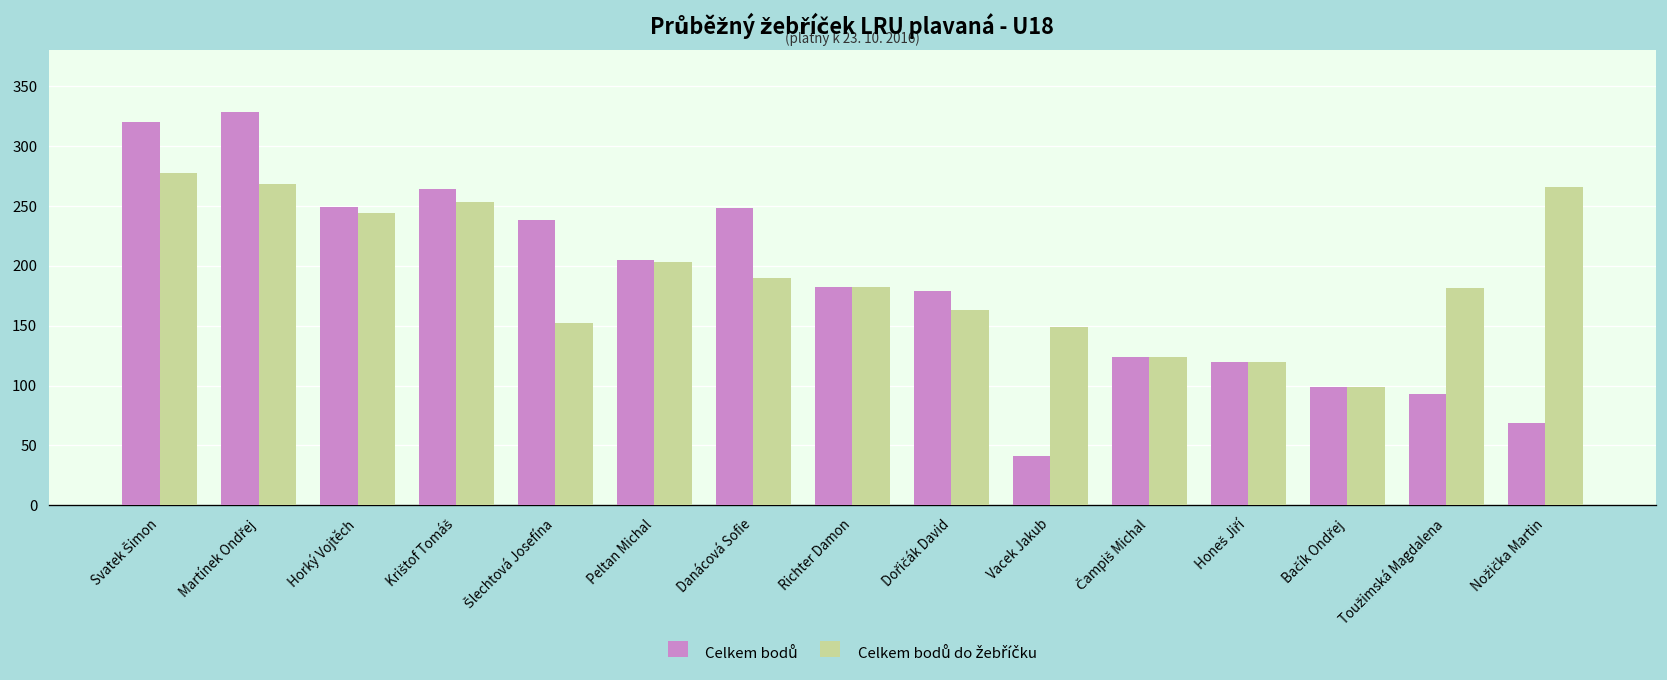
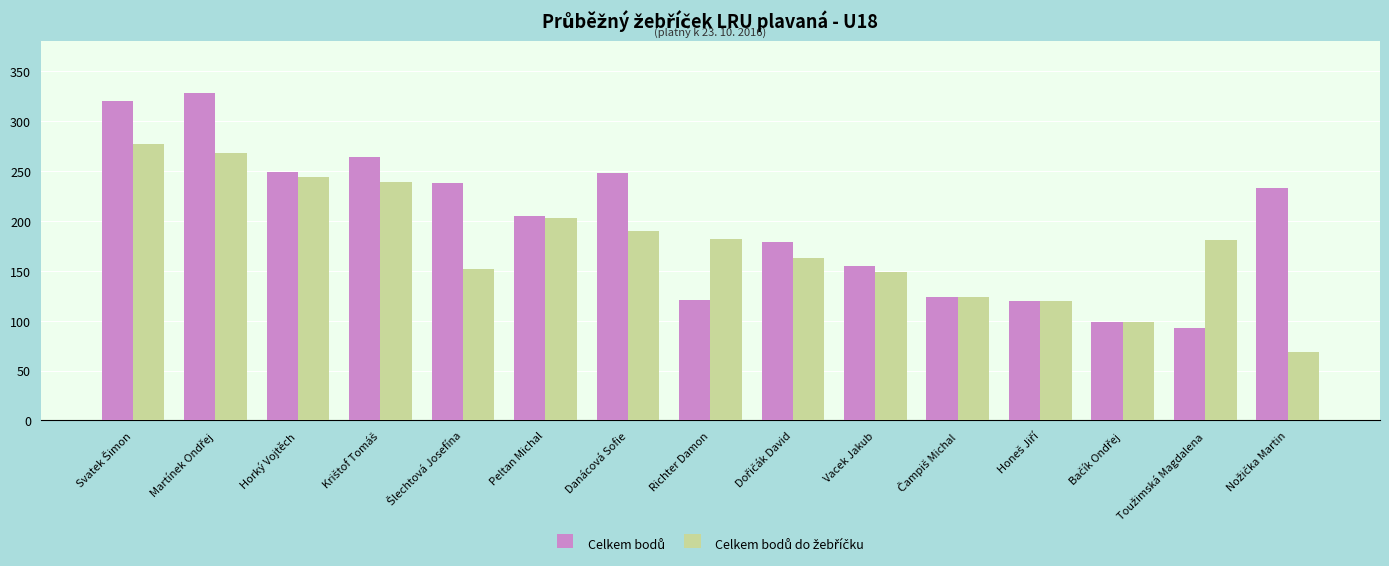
Celkem bodů do žebříčku, Krištof Tomáš: 250 -> 240
Celkem bodů, Richter Damon: 180 -> 120
Celkem bodů, Vacek Jakub: 40 -> 160
Celkem bodů, Nožička Martin: 70 -> 230
Celkem bodů do žebříčku, Nožička Martin: 270 -> 70
